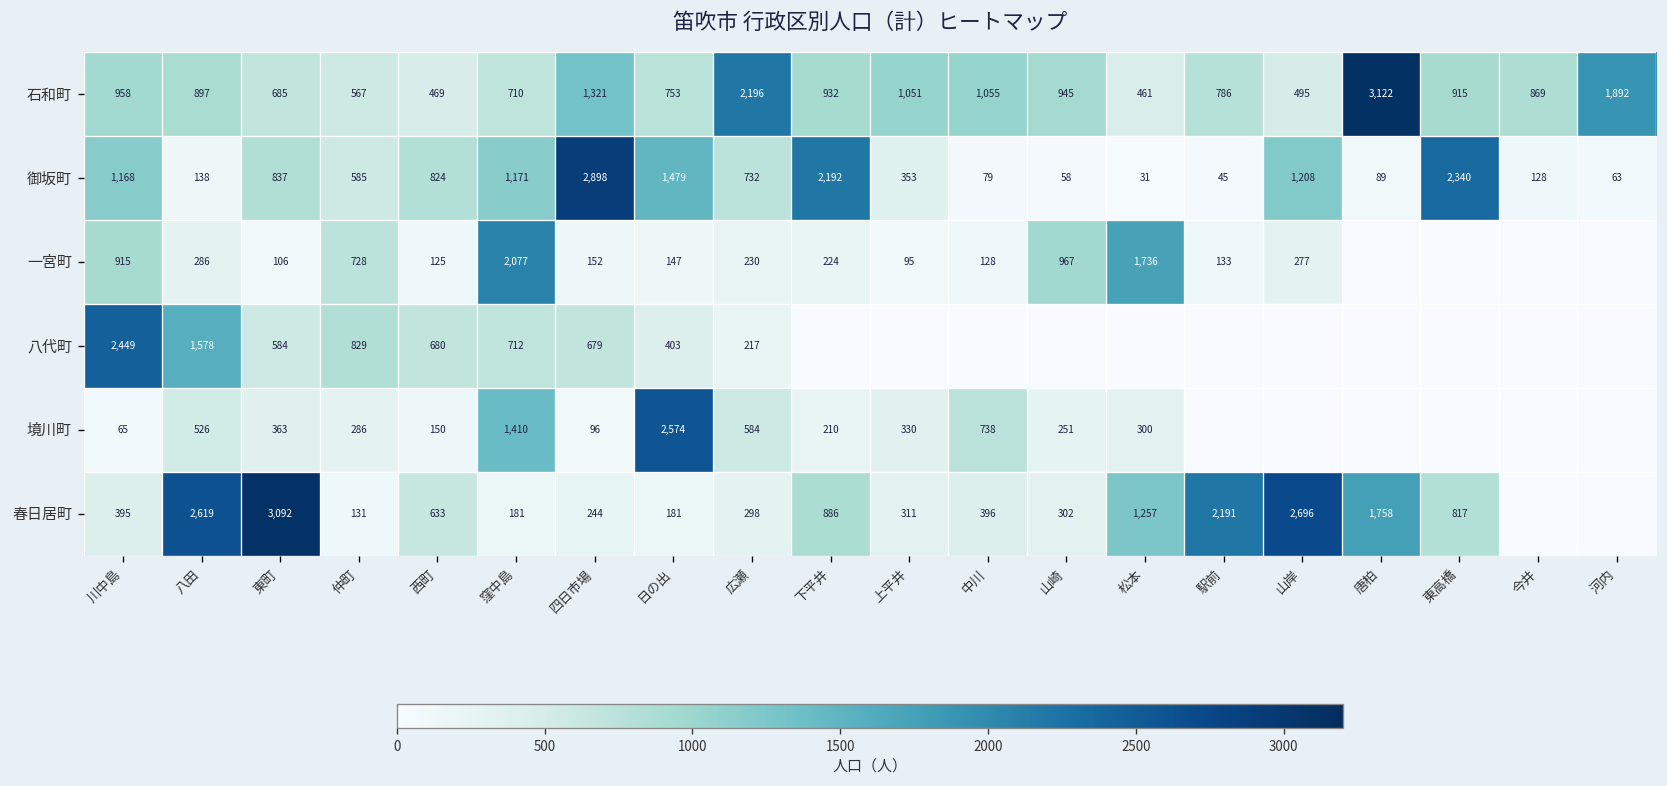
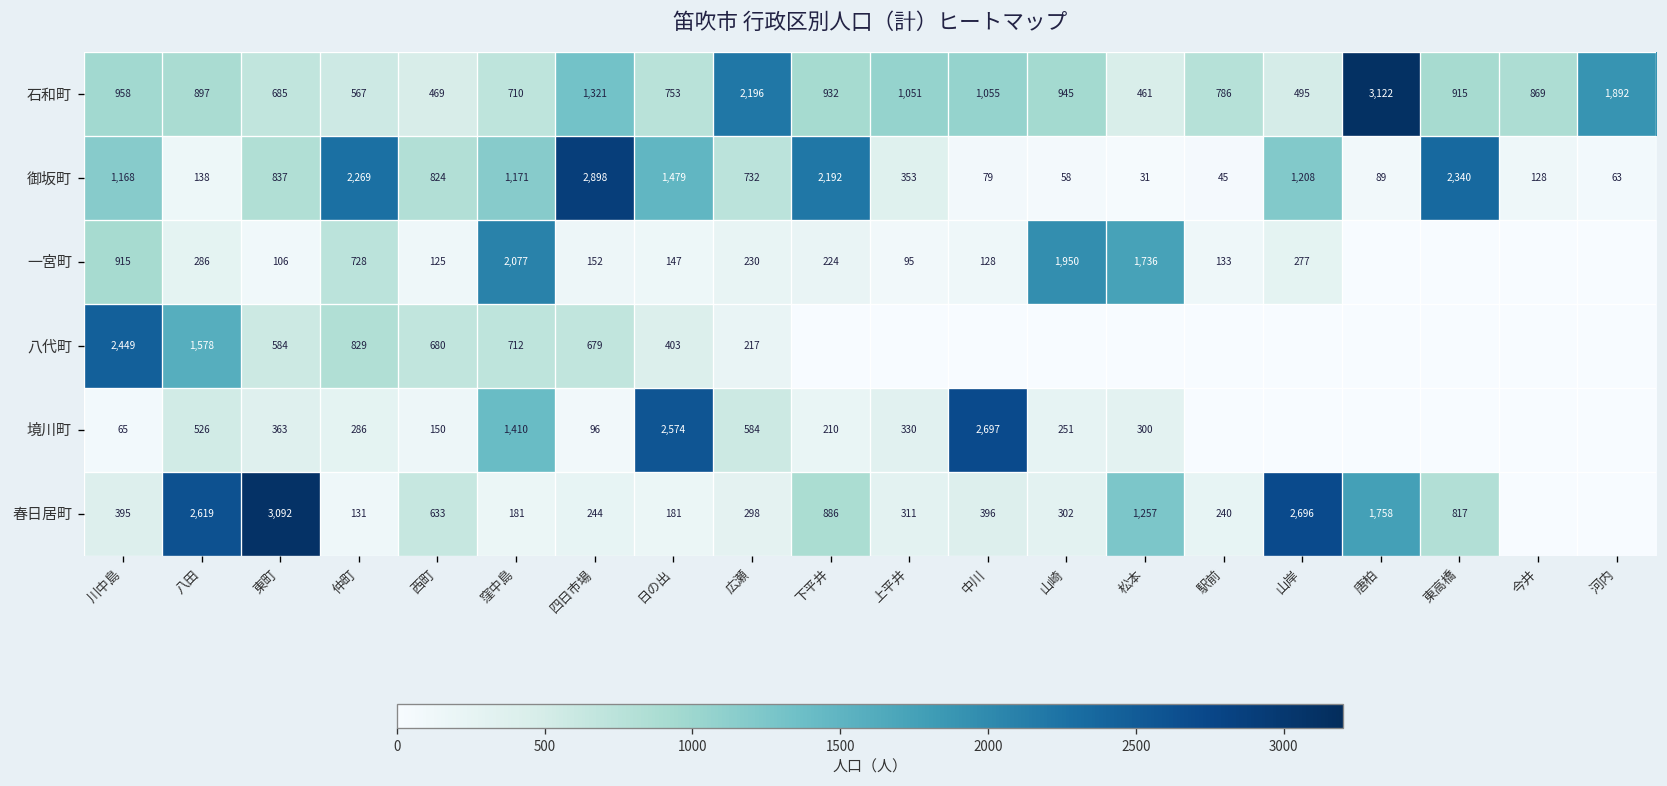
御坂町, 仲町: 585 -> 2,269
一宮町, 山崎: 967 -> 1,950
境川町, 中川: 738 -> 2,697
春日居町, 駅前: 2,191 -> 240
